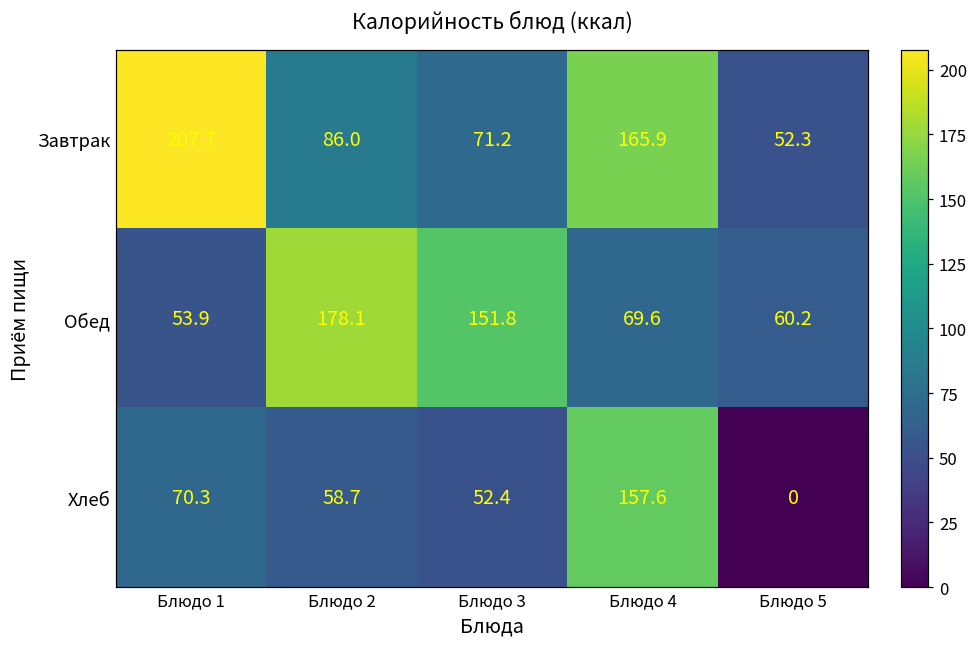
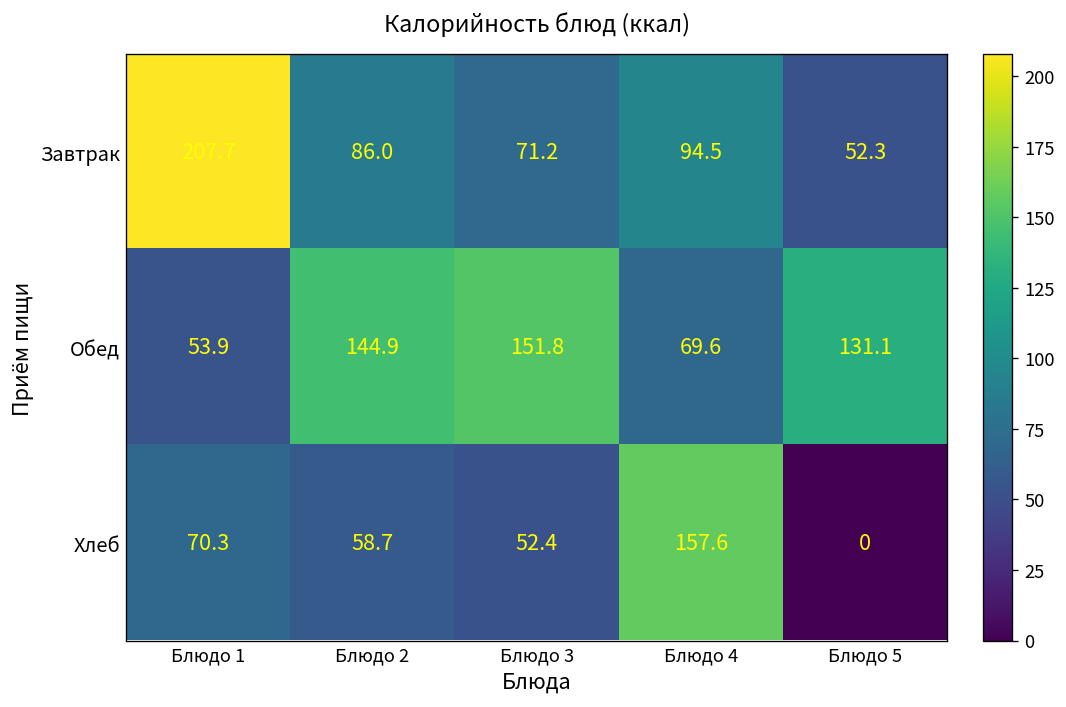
Завтрак, Блюдо 4: 165.9 -> 94.5
Обед, Блюдо 2: 178.1 -> 144.9
Обед, Блюдо 5: 60.2 -> 131.1
